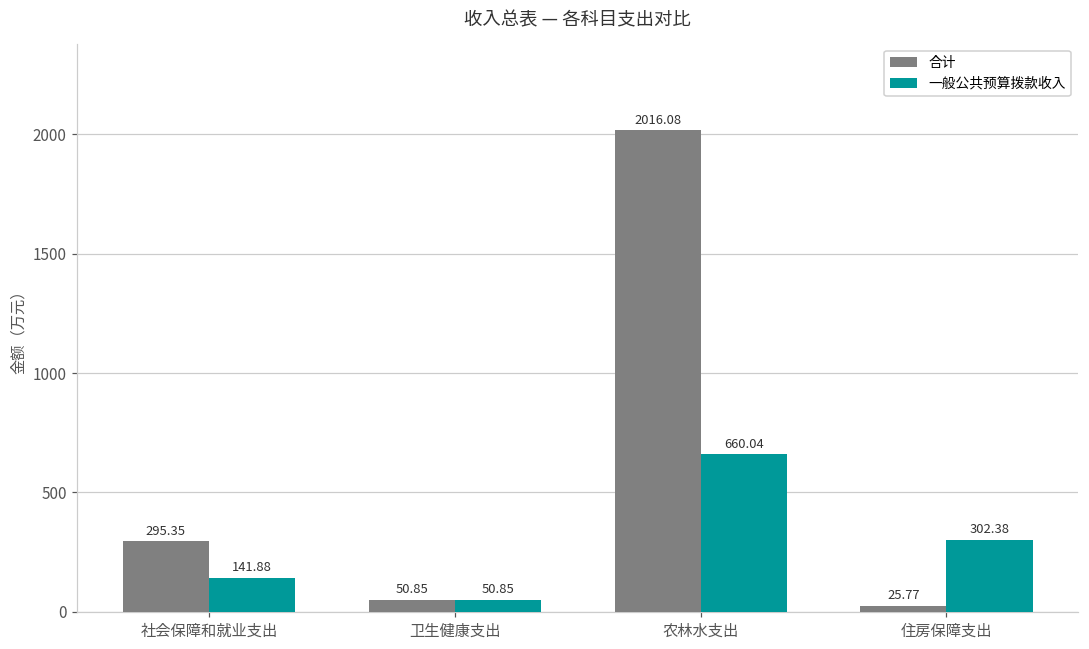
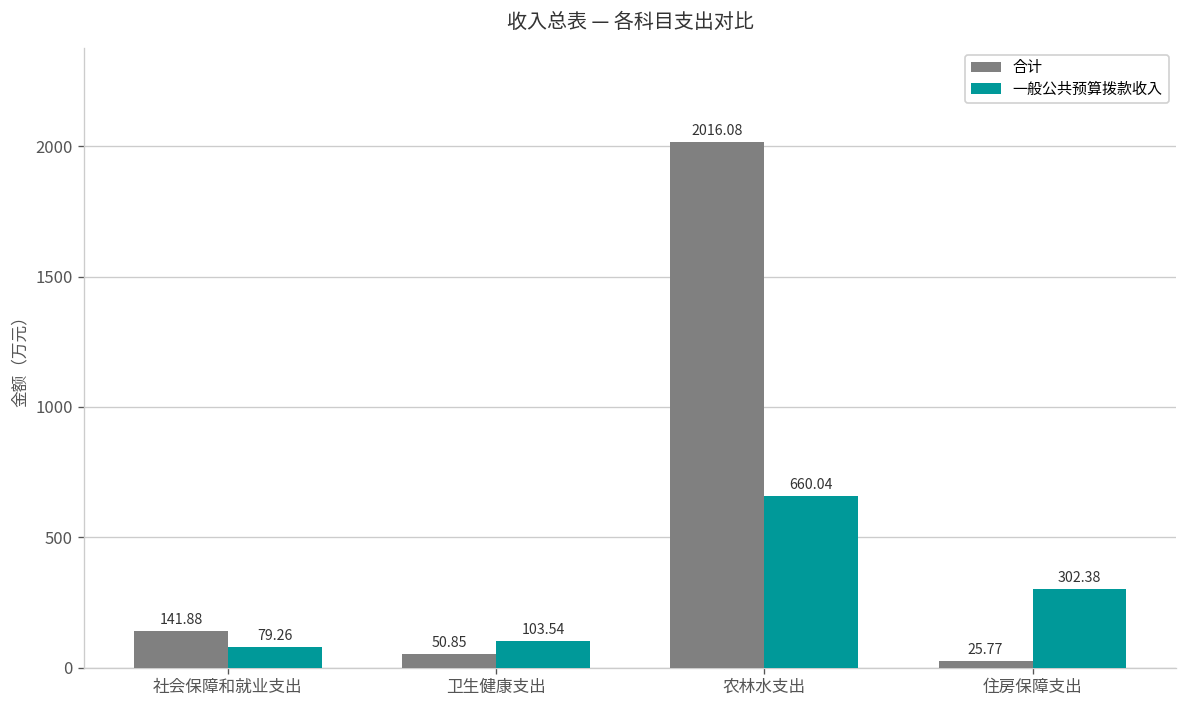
合计, 社会保障和就业支出: 295.35 -> 141.88
一般公共预算拨款收入, 社会保障和就业支出: 141.88 -> 79.26
一般公共预算拨款收入, 卫生健康支出: 50.85 -> 103.54
